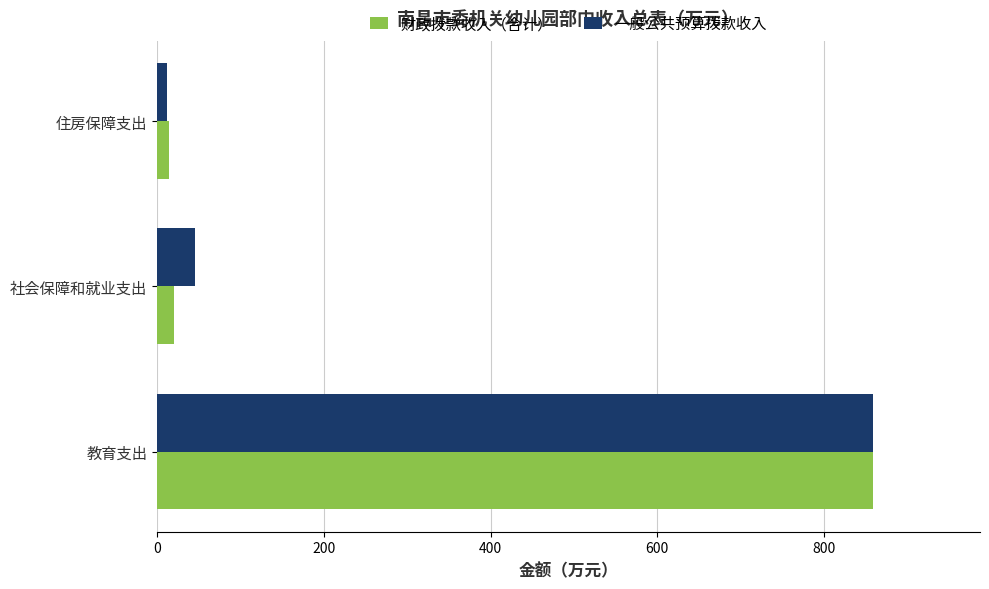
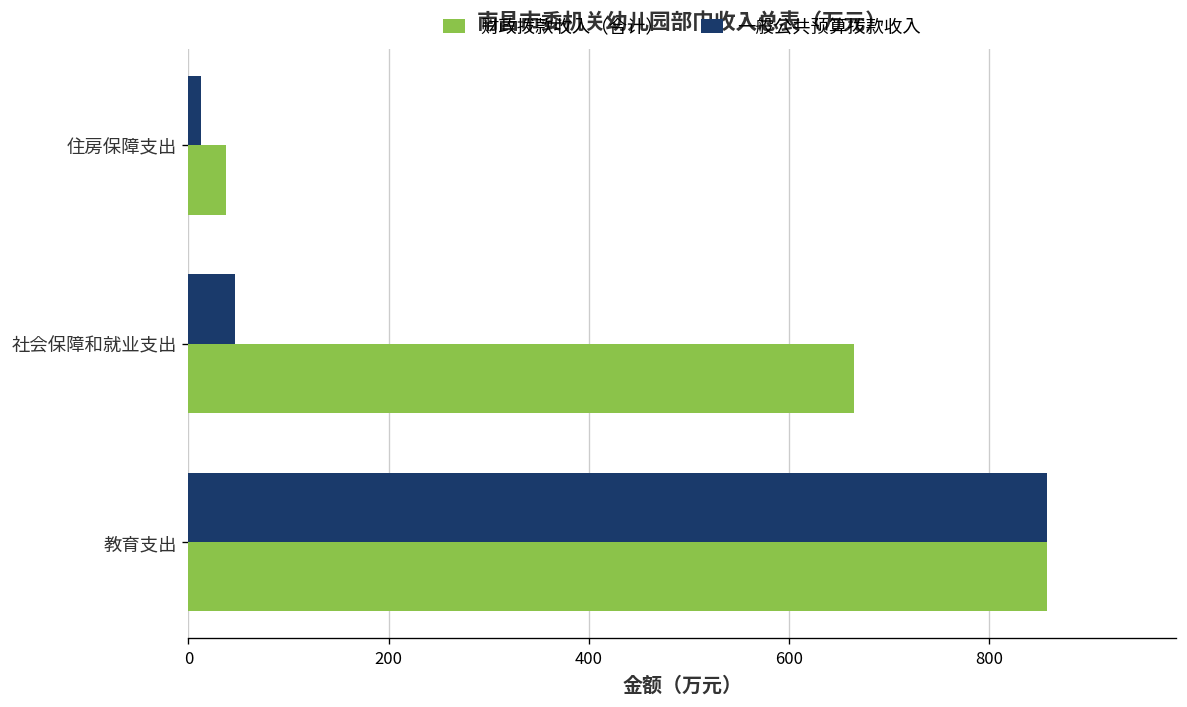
财政拨款收入（合计）, 住房保障支出: 10 -> 40
财政拨款收入（合计）, 社会保障和就业支出: 20 -> 670
